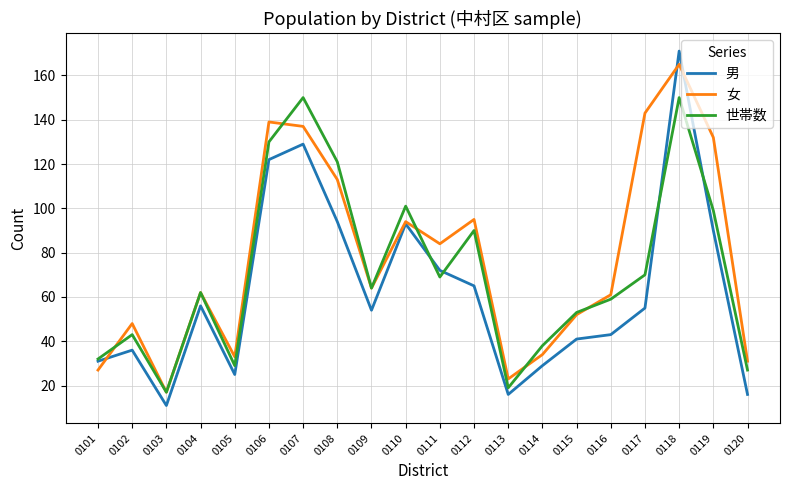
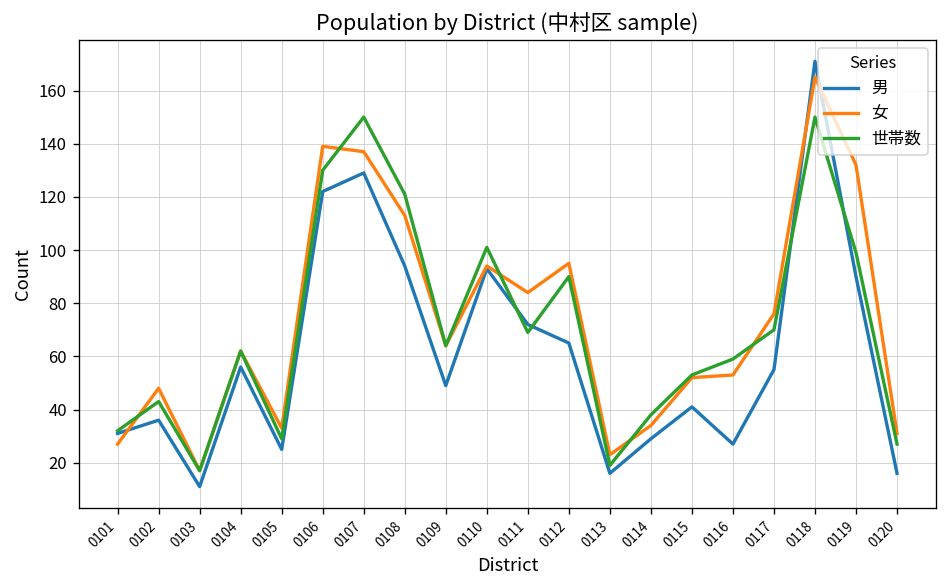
男, 0109: 54 -> 49
男, 0116: 43 -> 27
女, 0116: 61 -> 53
女, 0117: 143 -> 76
